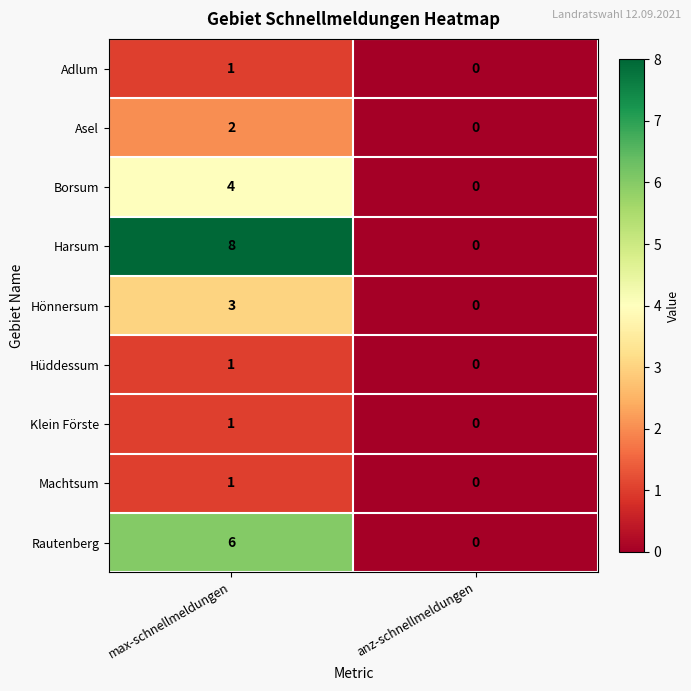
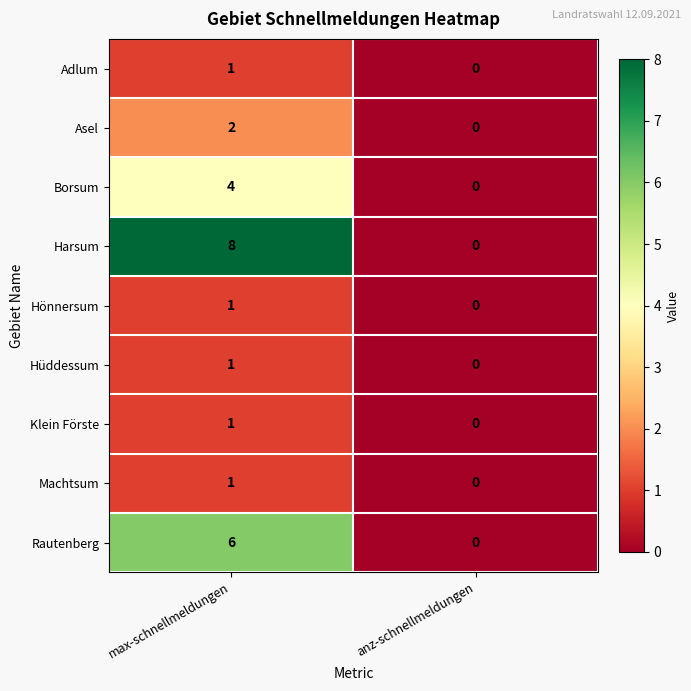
Hönnersum, max-schnellmeldungen: 3 -> 1
